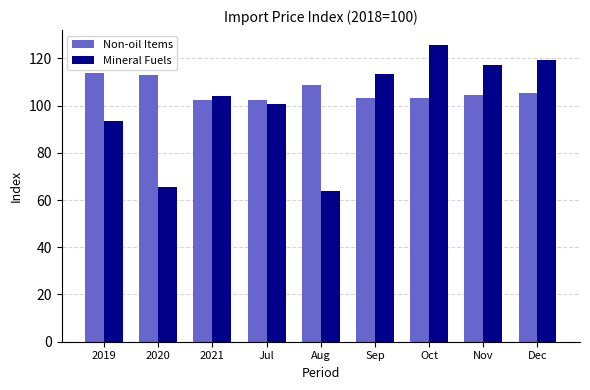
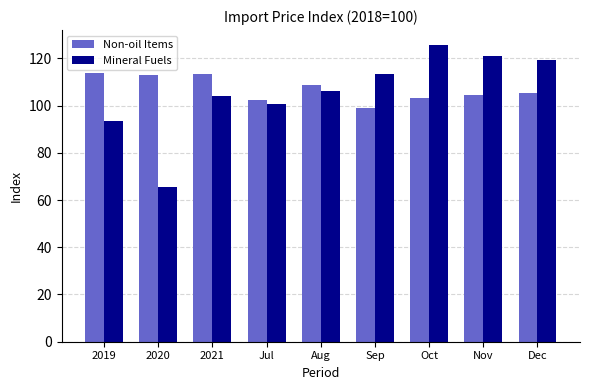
Non-oil Items, 2021: 102 -> 113
Mineral Fuels, Aug: 64 -> 106
Non-oil Items, Sep: 103 -> 99
Mineral Fuels, Nov: 117 -> 121
